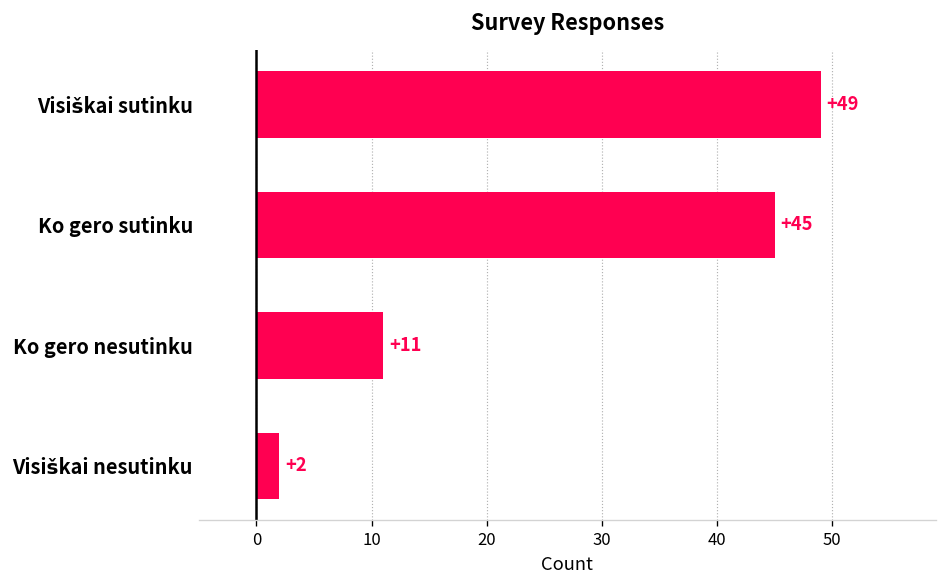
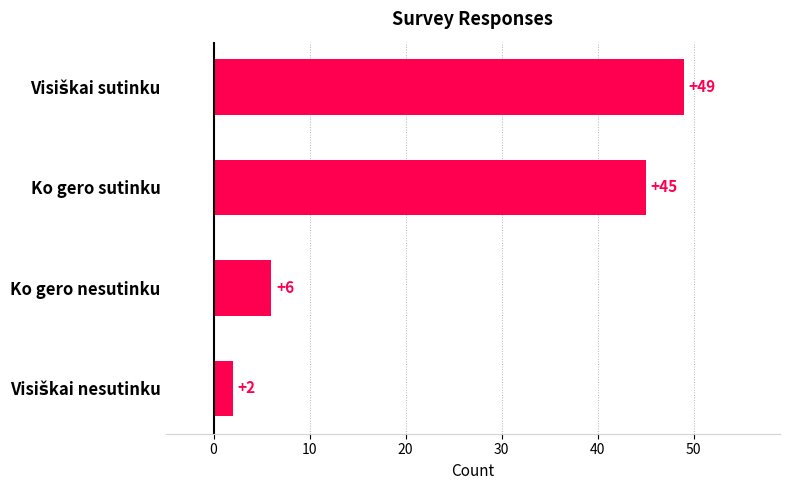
Ko gero nesutinku: +11 -> +6
